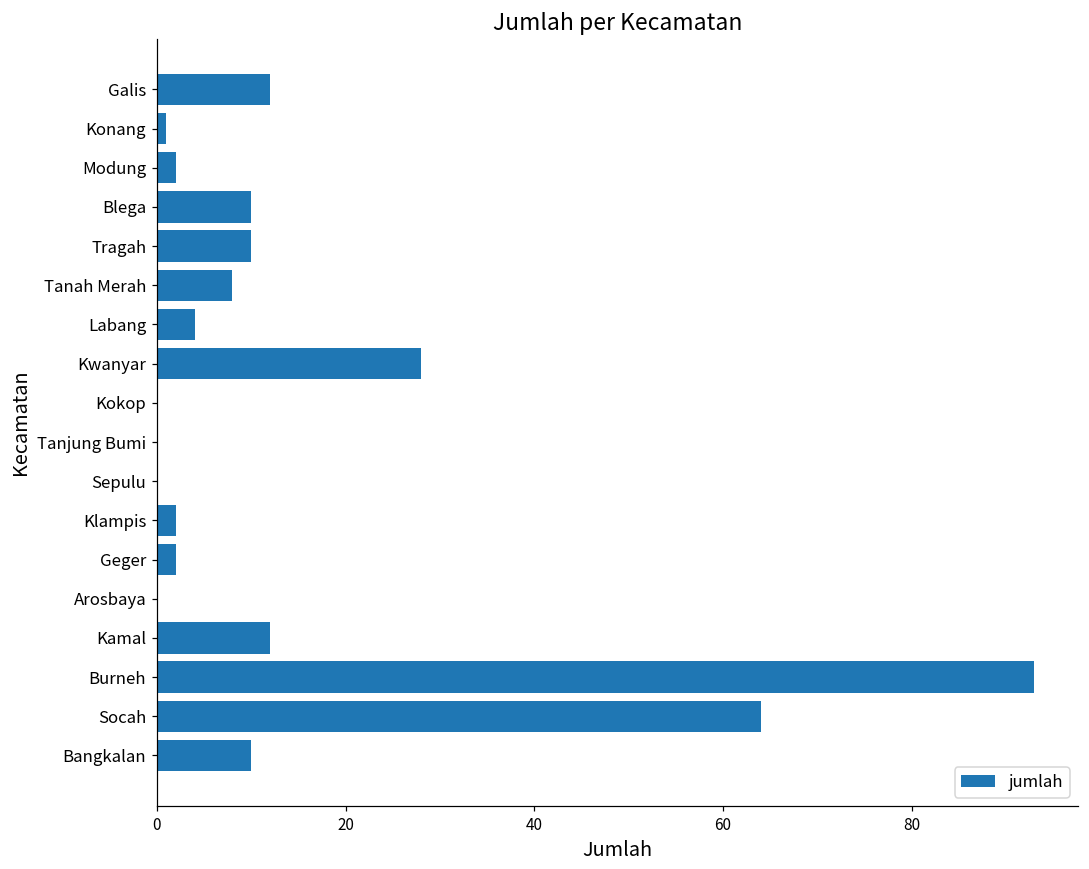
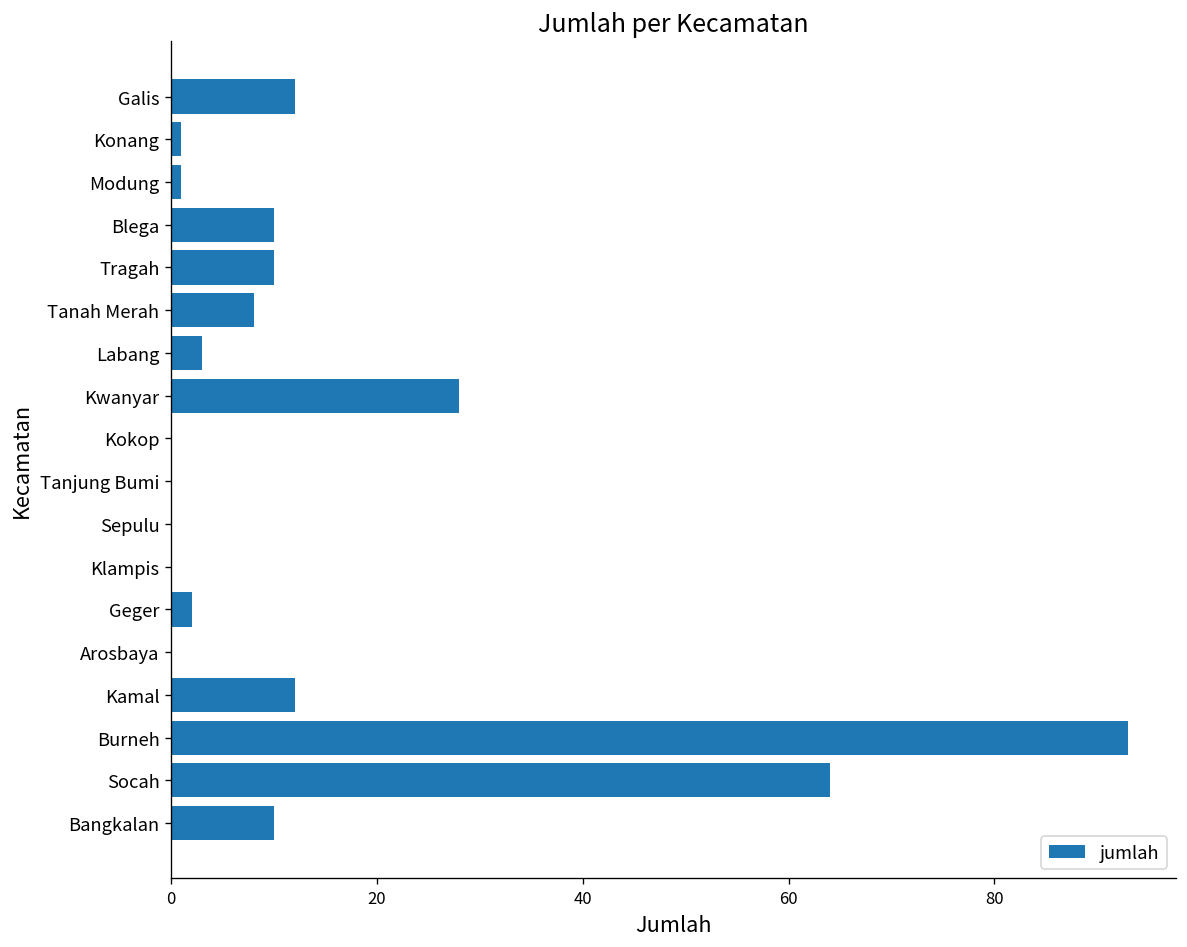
Modung: 2 -> 1
Labang: 4 -> 3
Klampis: 2 -> 0
